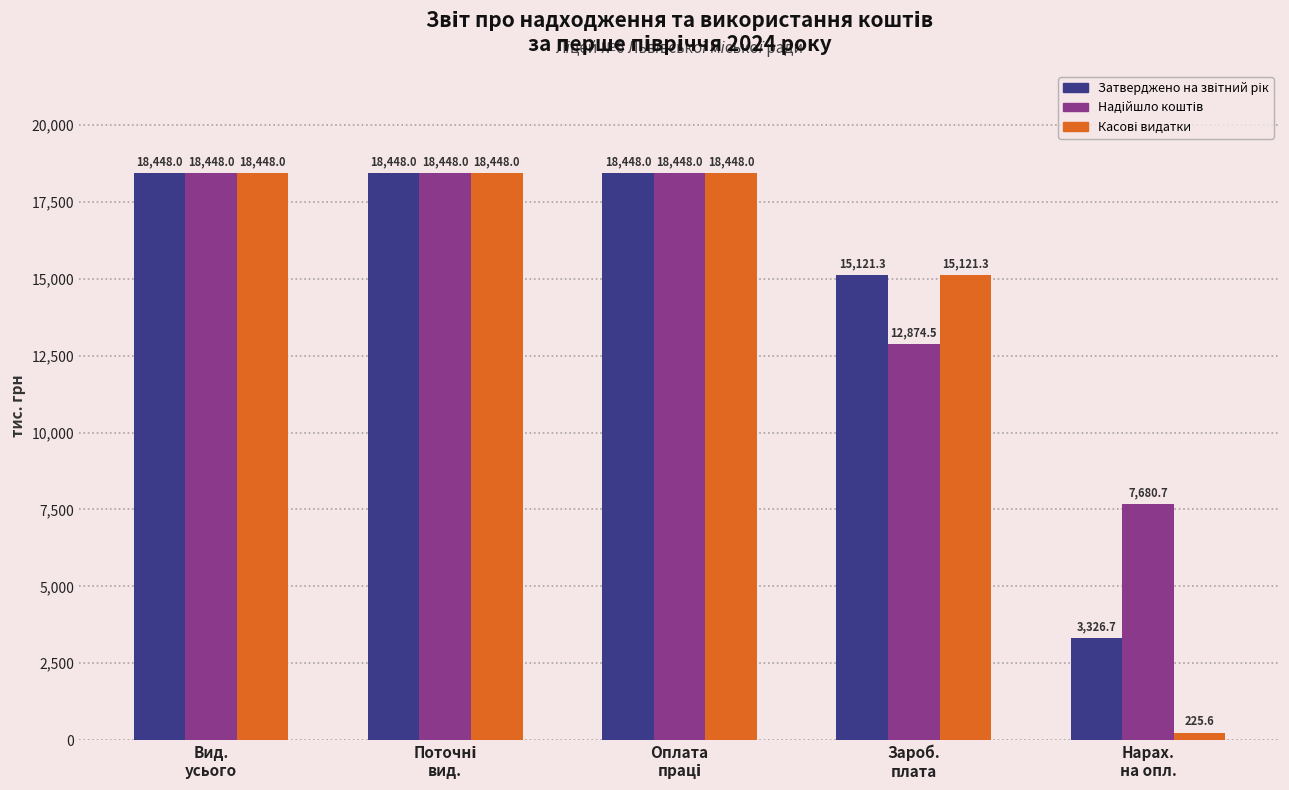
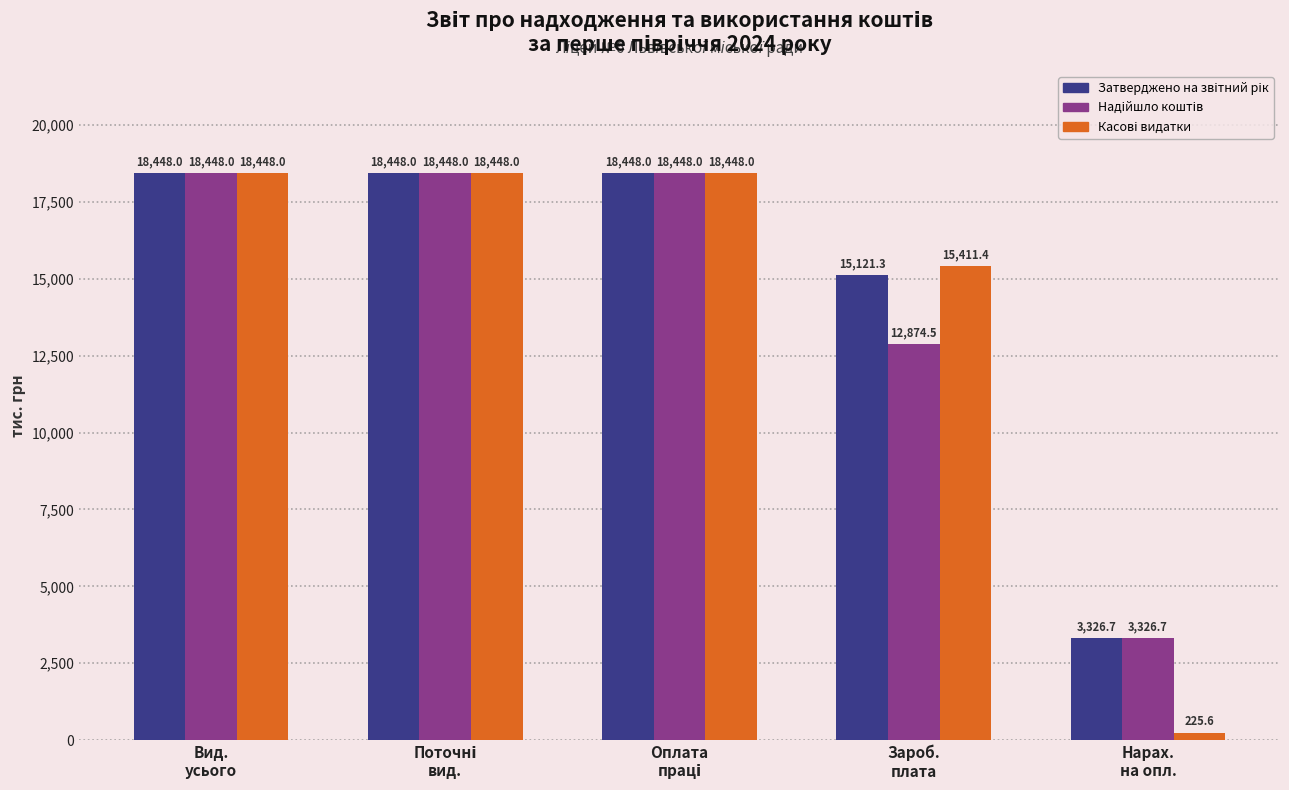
Касові видатки, Зароб. плата: 15,121.3 -> 15,411.4
Надійшло коштів, Нарах. на опл.: 7,680.7 -> 3,326.7
